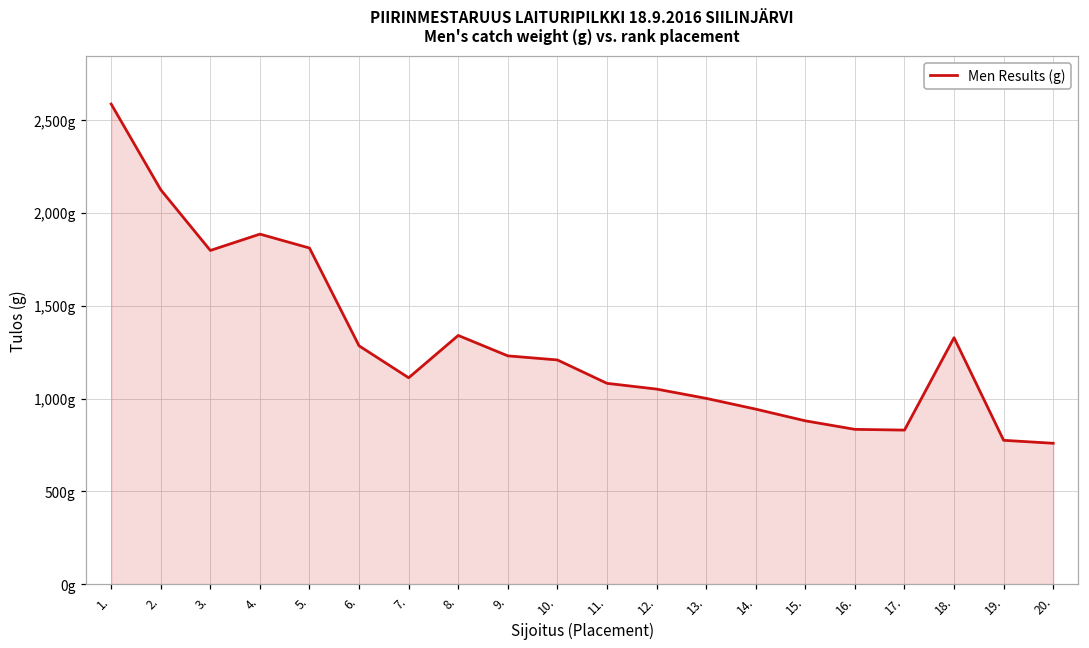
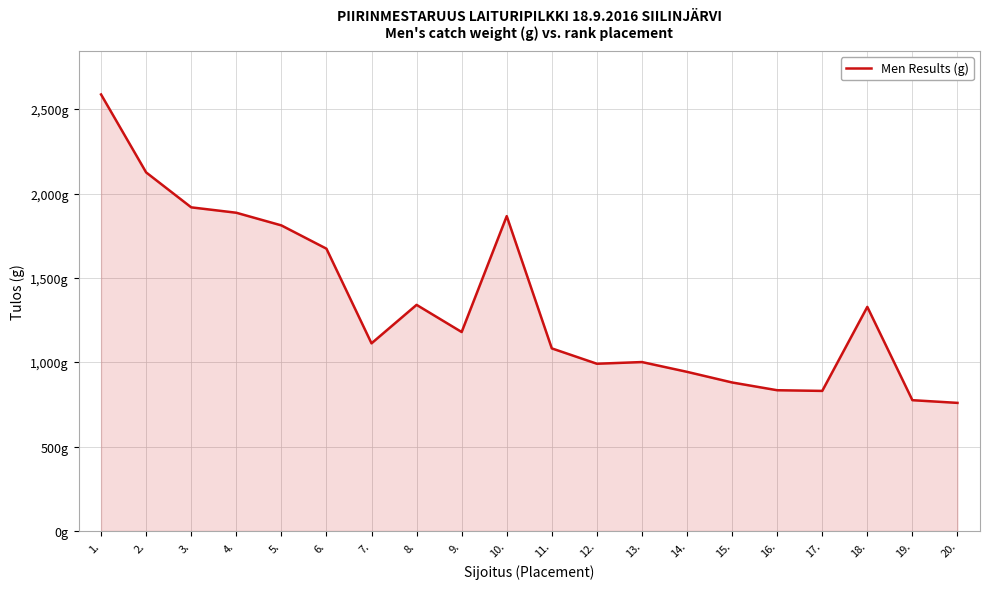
3.: 1,800g -> 1,920g
6.: 1,280g -> 1,670g
9.: 1,230g -> 1,180g
10.: 1,210g -> 1,870g
12.: 1,050g -> 990g
